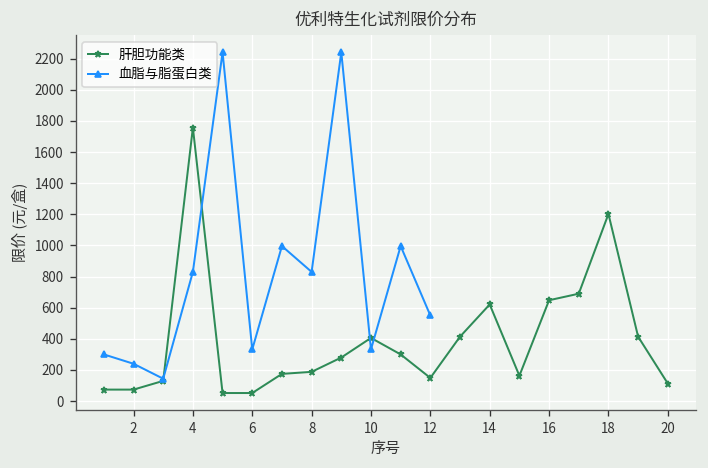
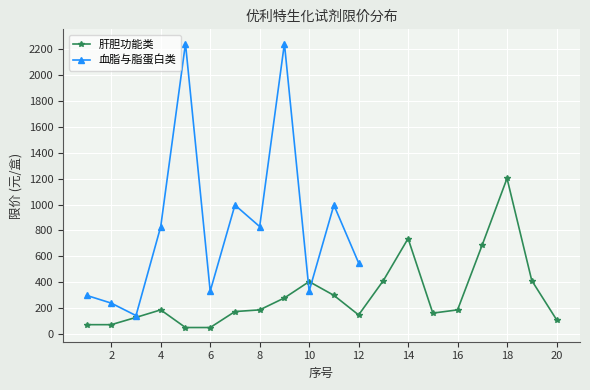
肝胆功能类, 4: 1760 -> 190
肝胆功能类, 14: 620 -> 740
肝胆功能类, 16: 650 -> 190
